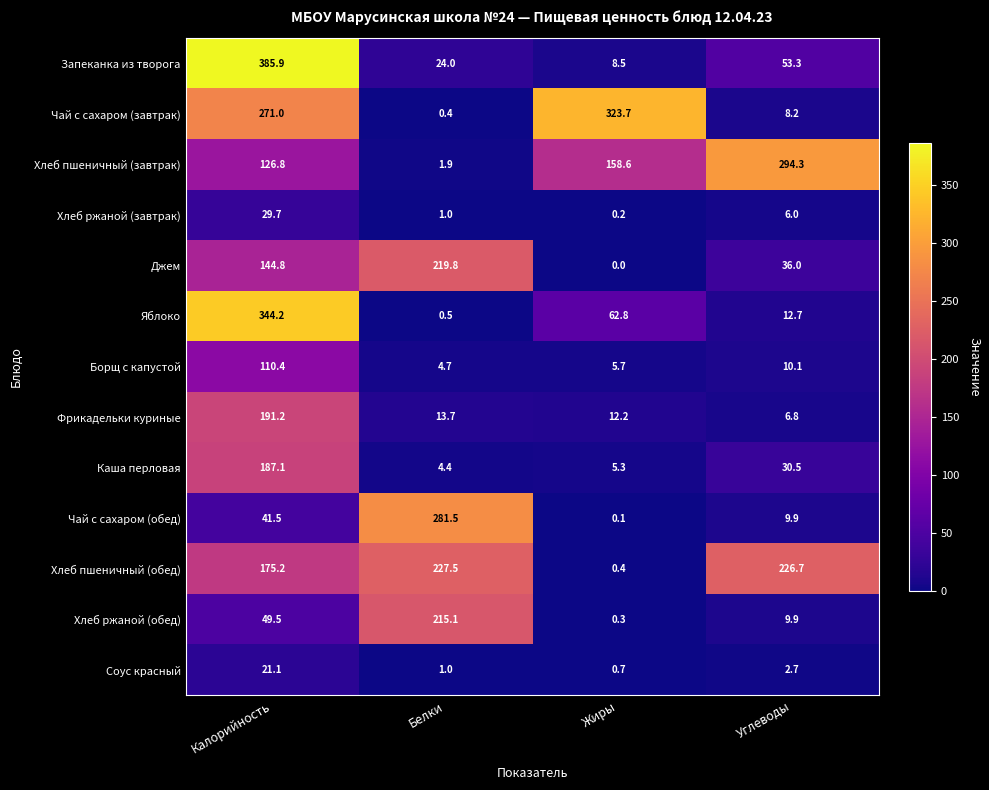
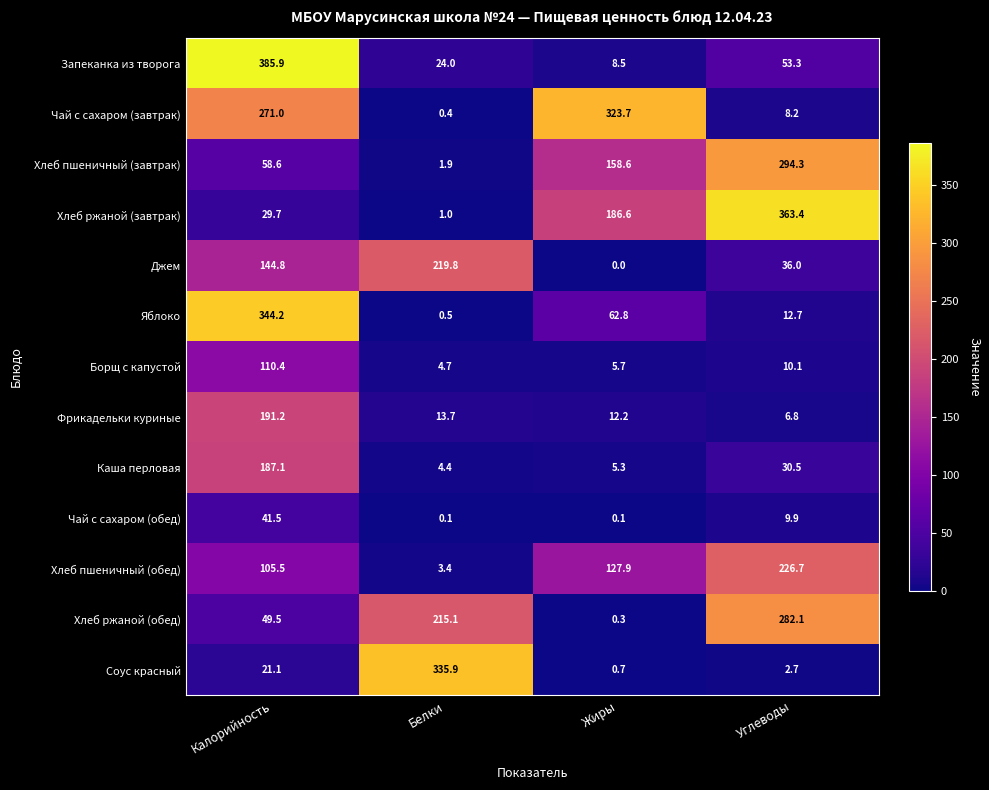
Хлеб пшеничный (завтрак), Калорийность: 126.8 -> 58.6
Хлеб ржаной (завтрак), Жиры: 0.2 -> 186.6
Хлеб ржаной (завтрак), Углеводы: 6.0 -> 363.4
Чай с сахаром (обед), Белки: 281.5 -> 0.1
Хлеб пшеничный (обед), Калорийность: 175.2 -> 105.5
Хлеб пшеничный (обед), Белки: 227.5 -> 3.4
Хлеб пшеничный (обед), Жиры: 0.4 -> 127.9
Хлеб ржаной (обед), Углеводы: 9.9 -> 282.1
Соус красный, Белки: 1.0 -> 335.9
